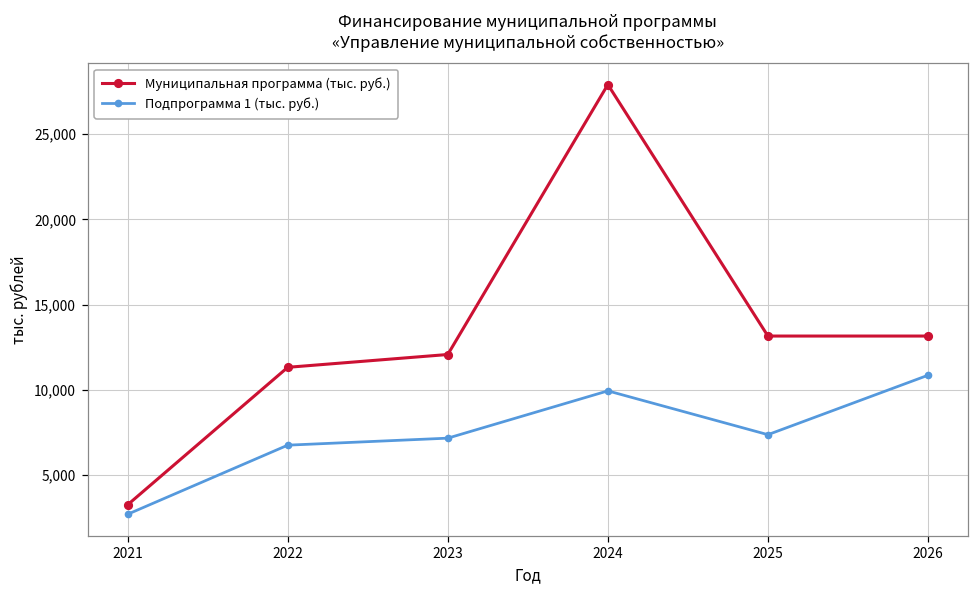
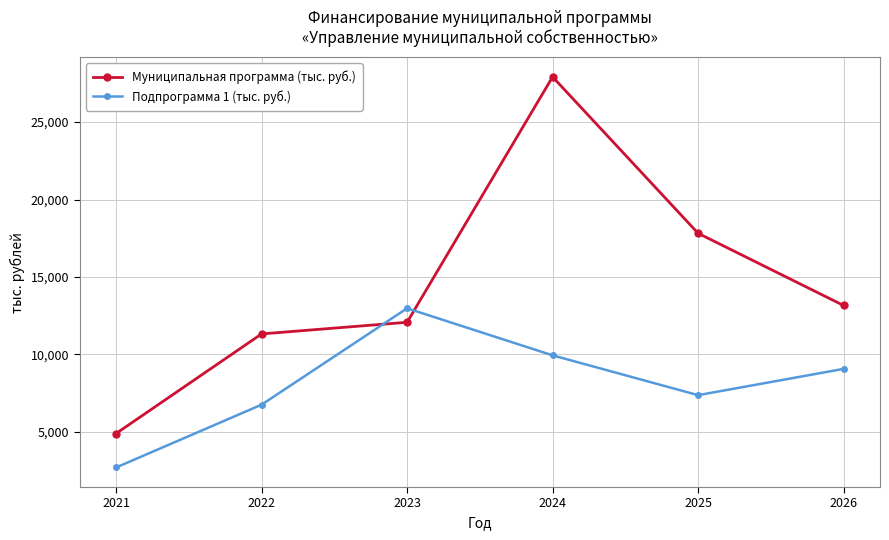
Муниципальная программа (тыс. руб.), 2021: 3,300 -> 4,900
Подпрограмма 1 (тыс. руб.), 2023: 7,200 -> 13,000
Муниципальная программа (тыс. руб.), 2025: 13,200 -> 17,800
Подпрограмма 1 (тыс. руб.), 2026: 10,900 -> 9,100
